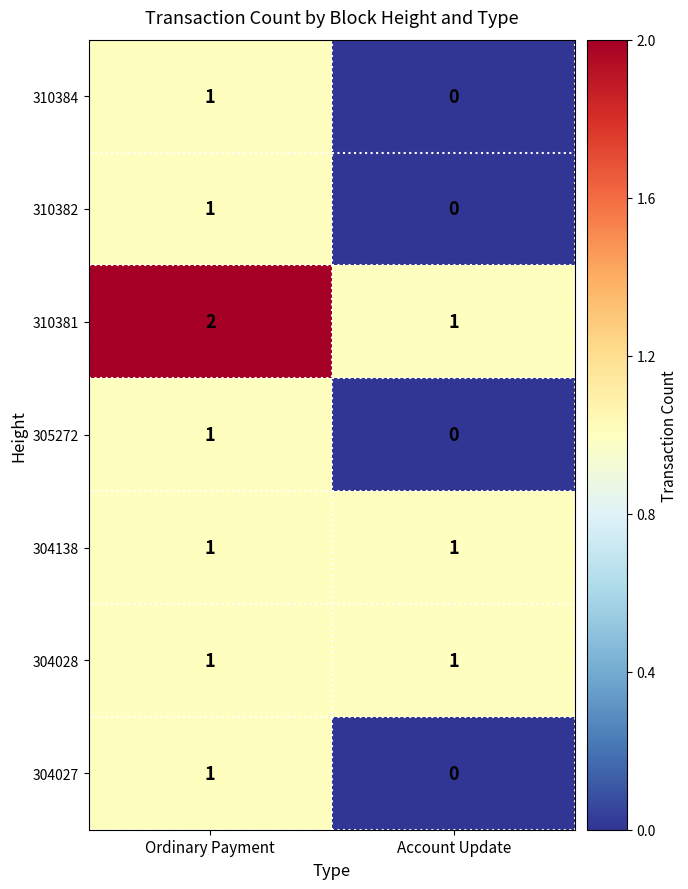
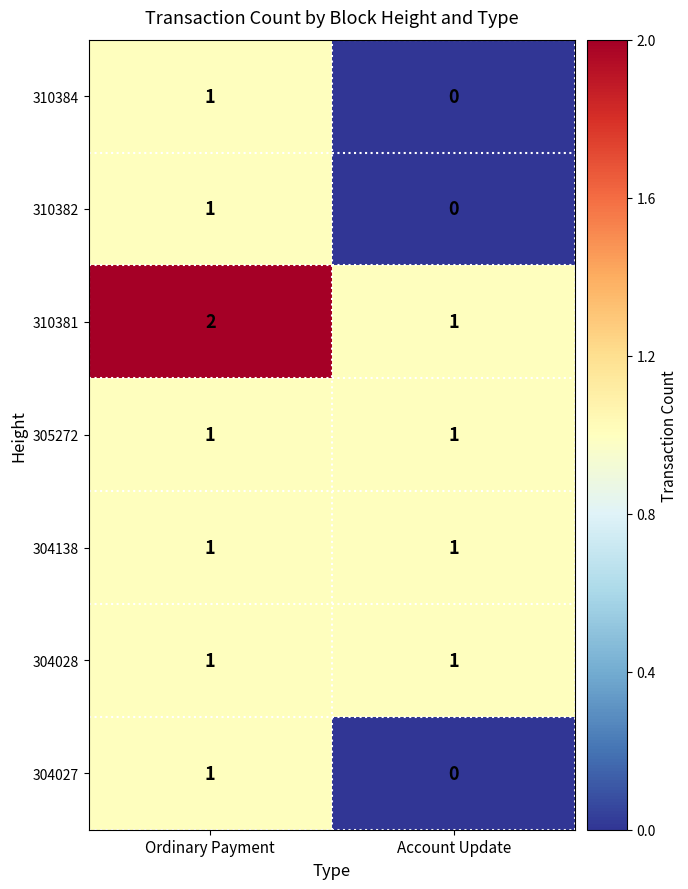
305272, Account Update: 0 -> 1
